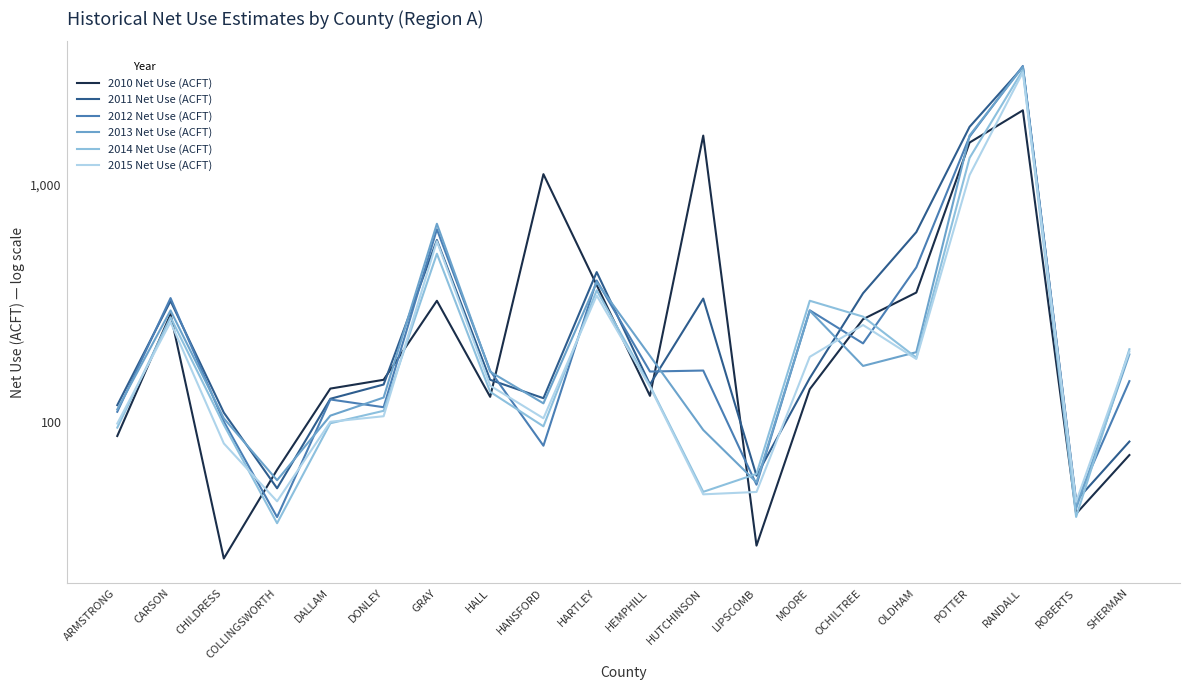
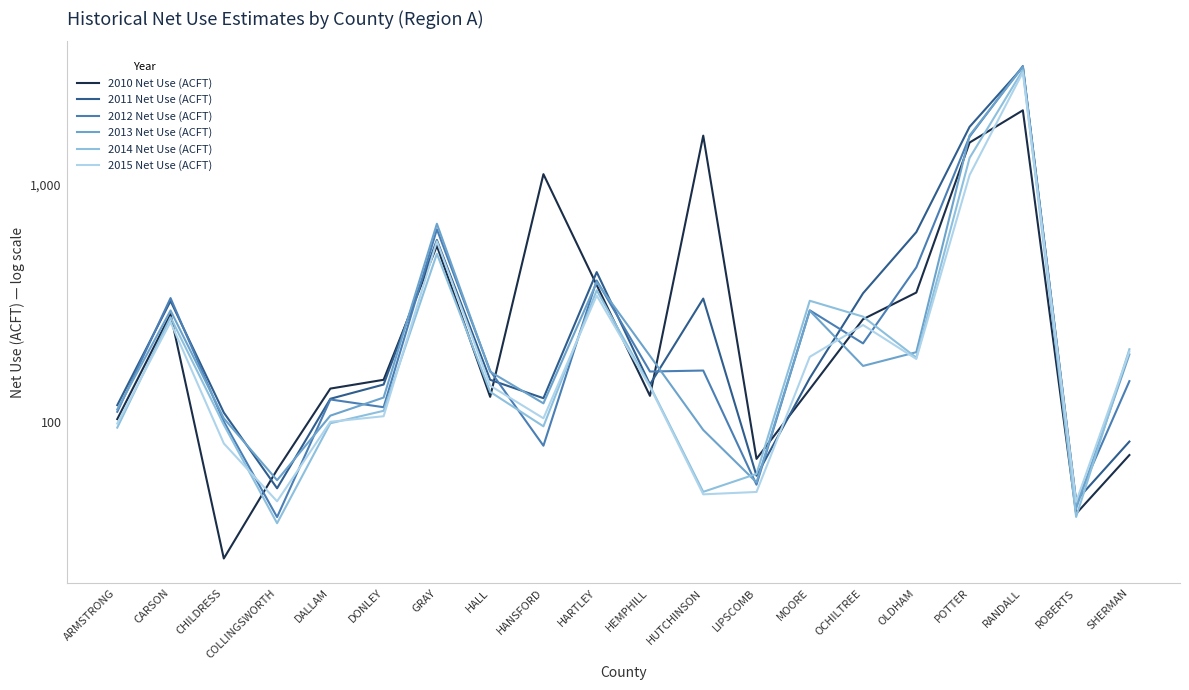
2010 Net Use (ACFT), ARMSTRONG: 87 -> 103
2010 Net Use (ACFT), GRAY: 320 -> 550
2010 Net Use (ACFT), LIPSCOMB: 30 -> 70
